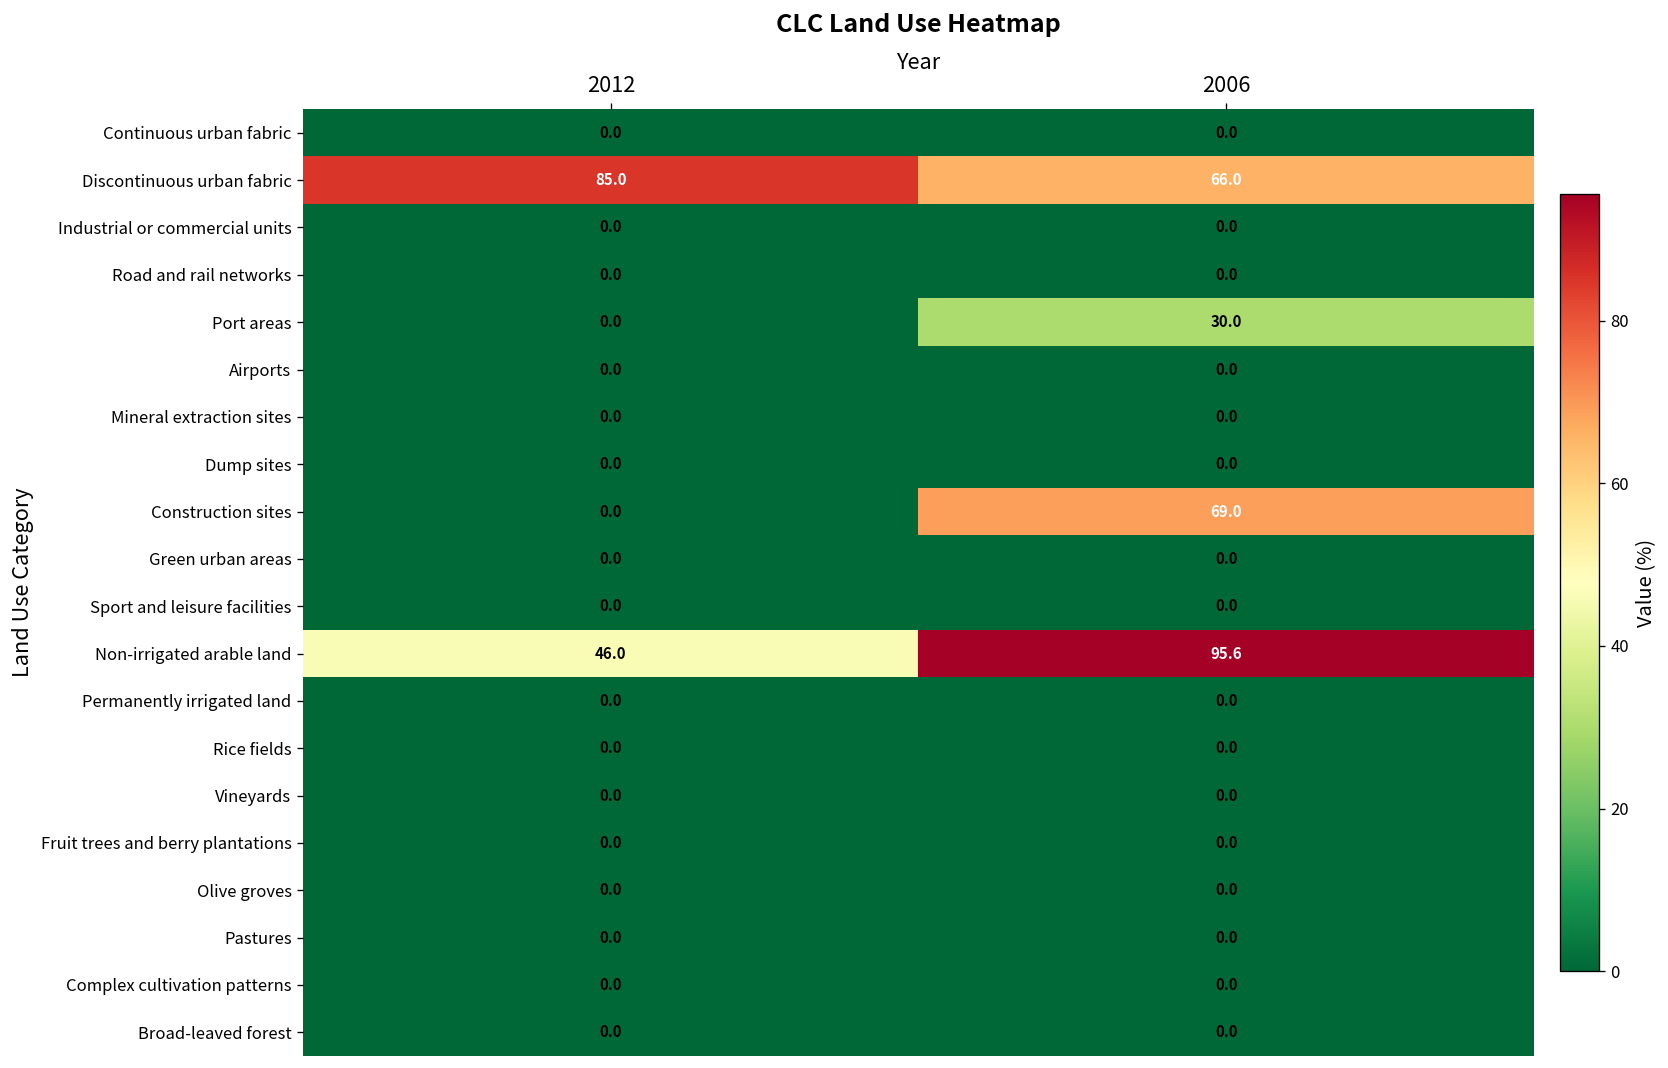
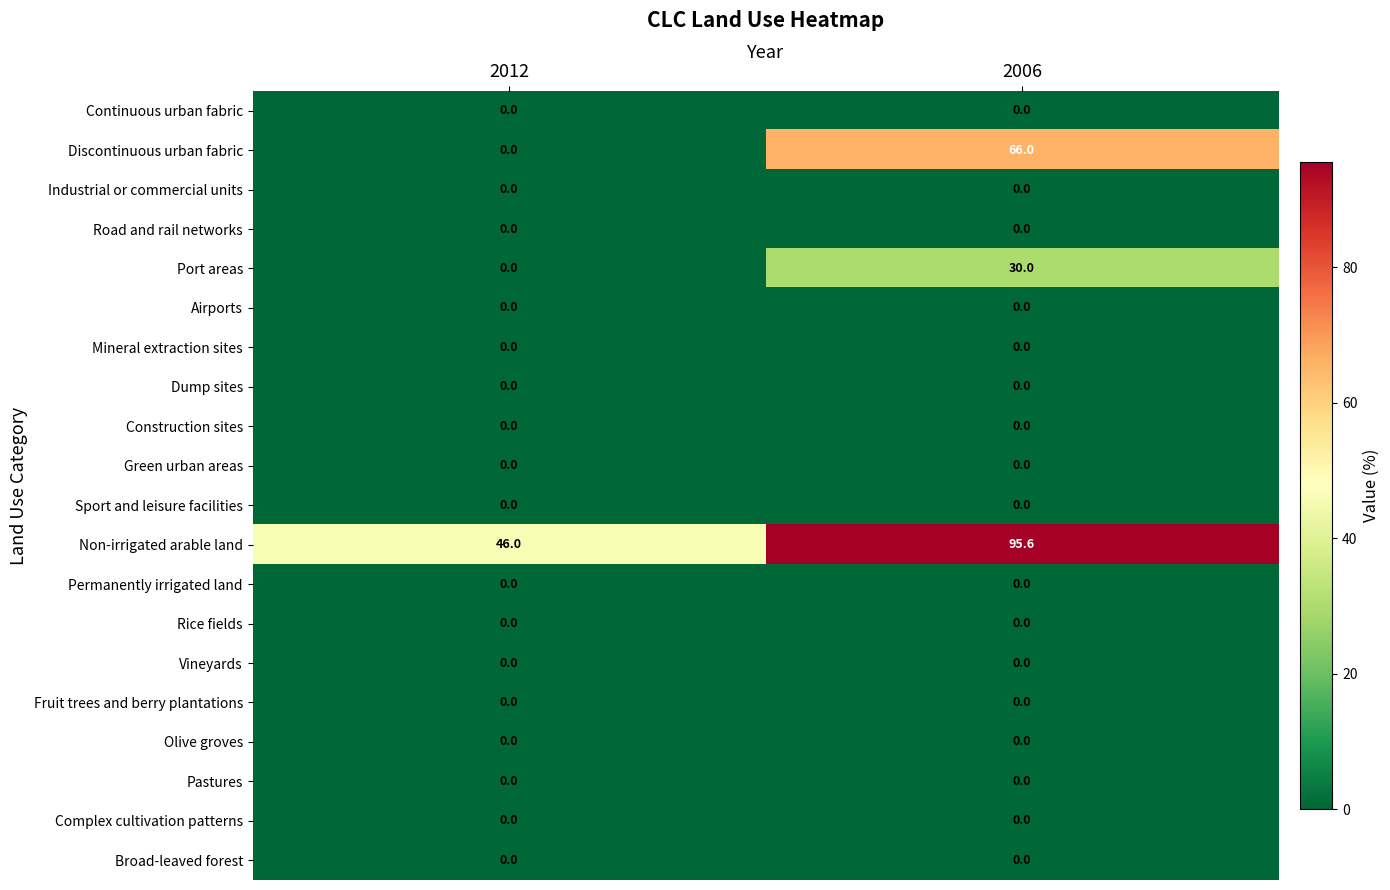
Discontinuous urban fabric, 2012: 85.0 -> 0.0
Construction sites, 2006: 69.0 -> 0.0
